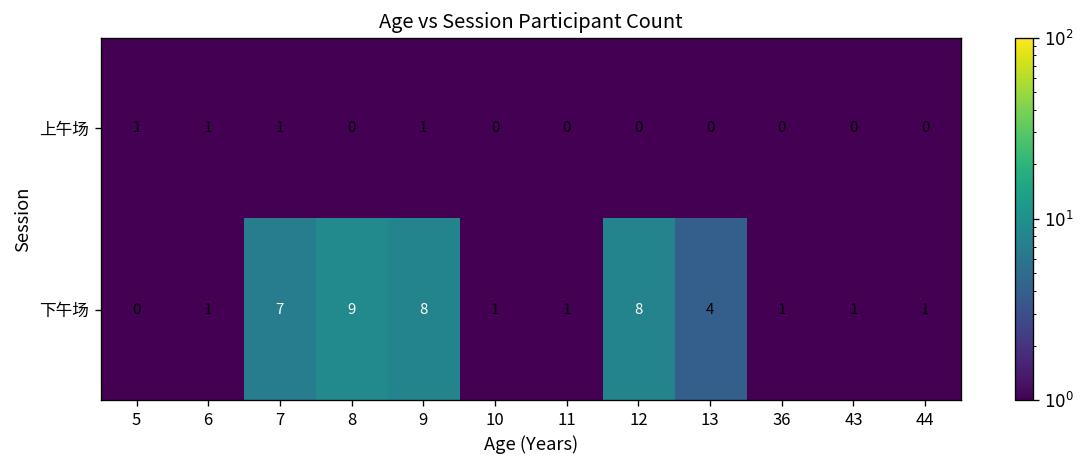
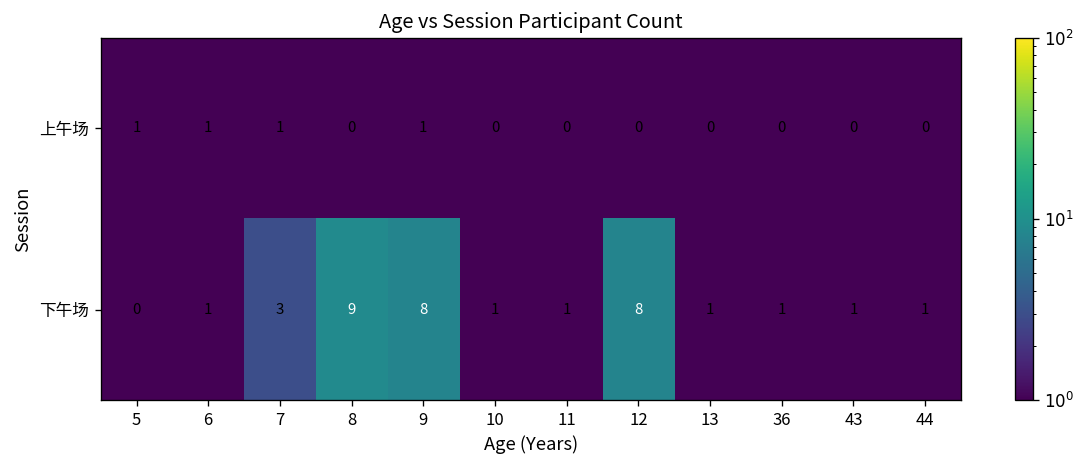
下午场, 7: 7 -> 3
下午场, 13: 4 -> 1
